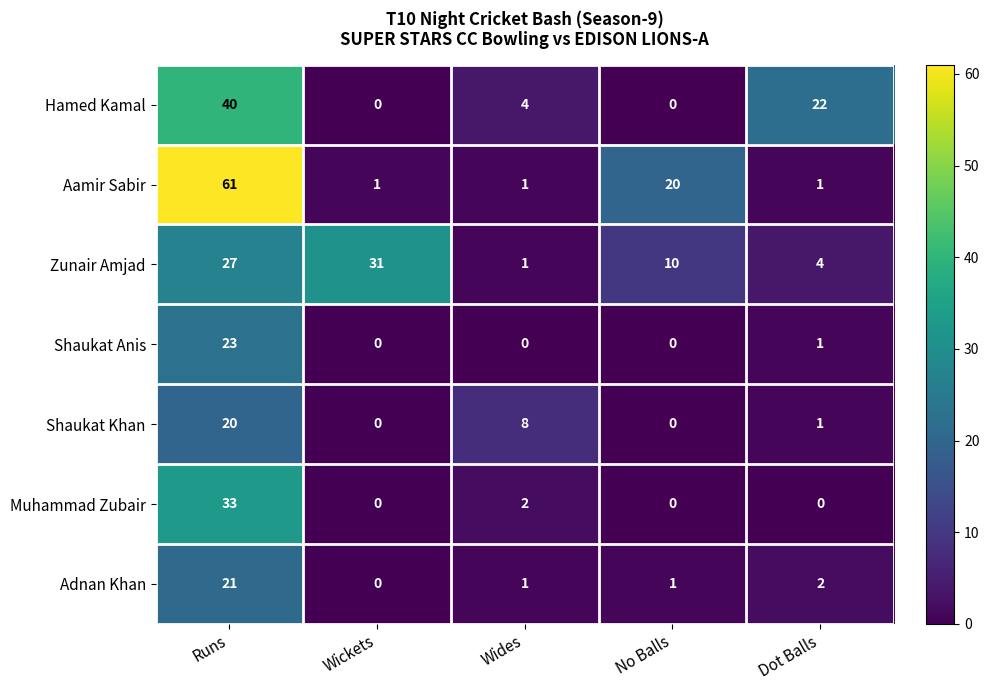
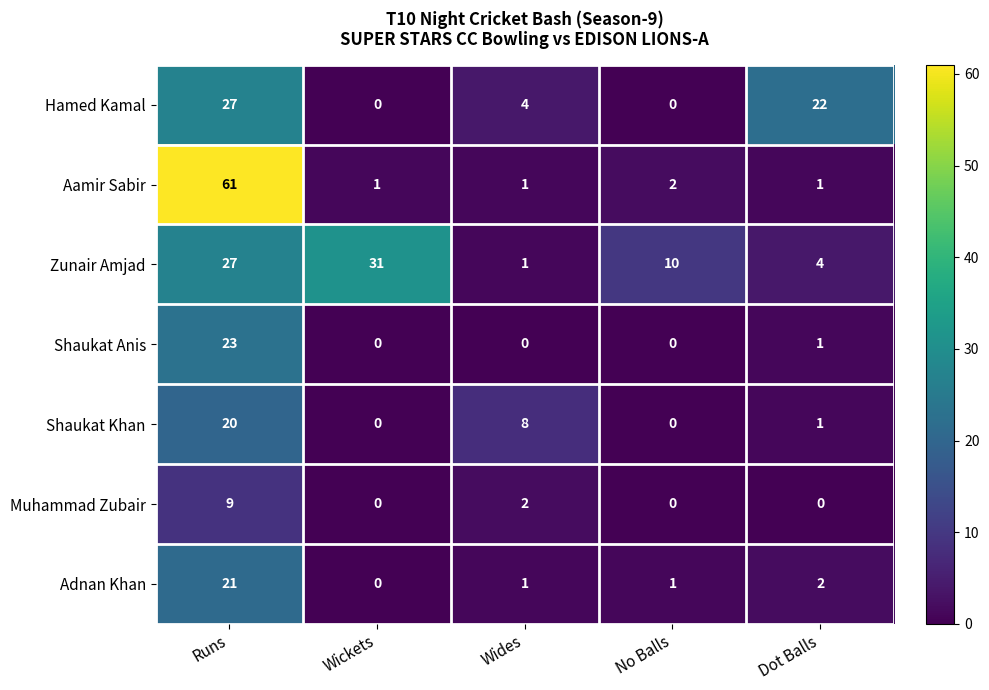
Hamed Kamal, Runs: 40 -> 27
Aamir Sabir, No Balls: 20 -> 2
Muhammad Zubair, Runs: 33 -> 9
